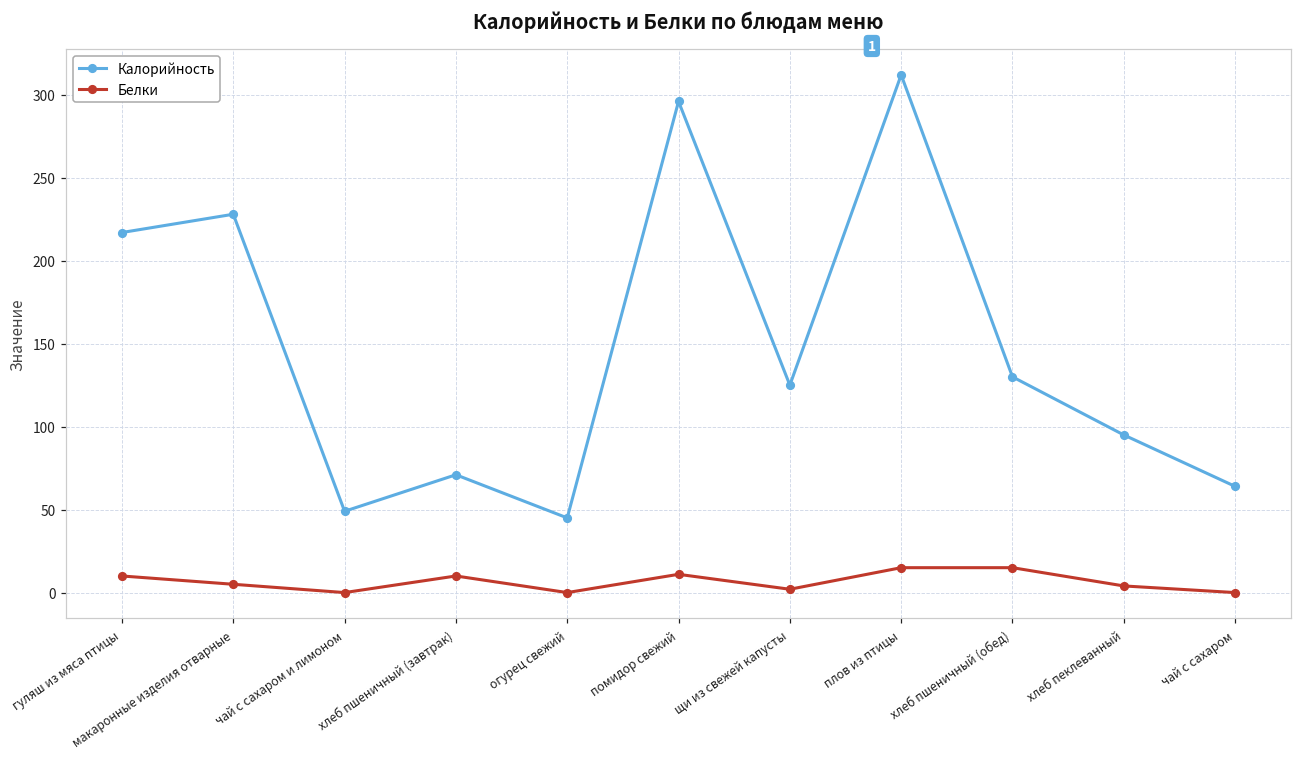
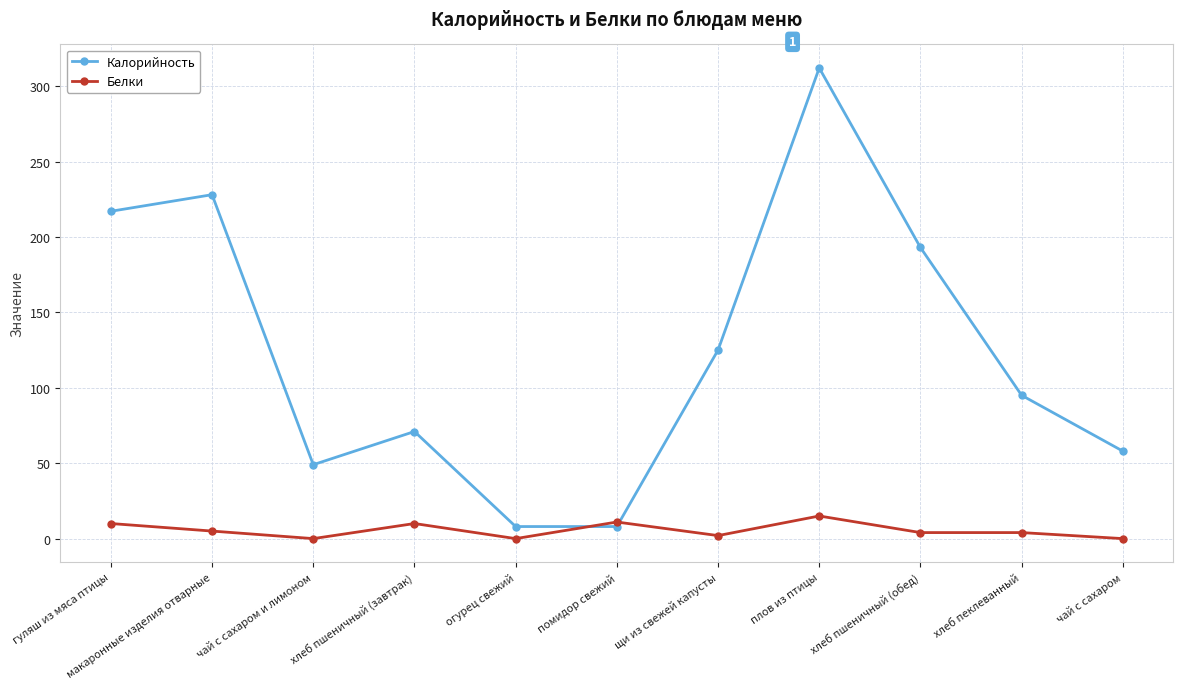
Калорийность, огурец свежий: 45 -> 8
Калорийность, помидор свежий: 296 -> 8
Калорийность, хлеб пшеничный (обед): 130 -> 193
Белки, хлеб пшеничный (обед): 15 -> 4
Калорийность, чай с сахаром: 64 -> 58
